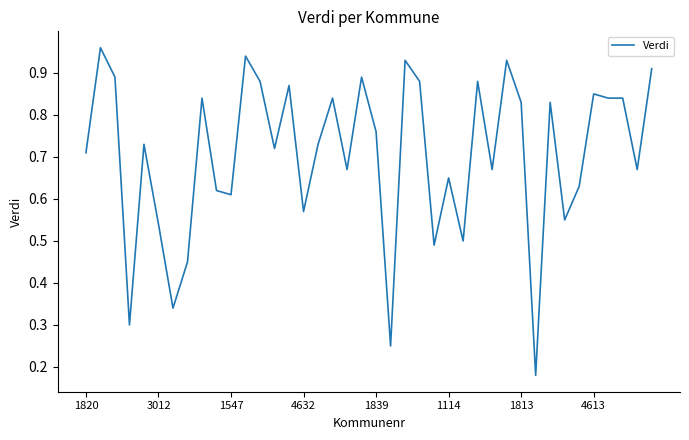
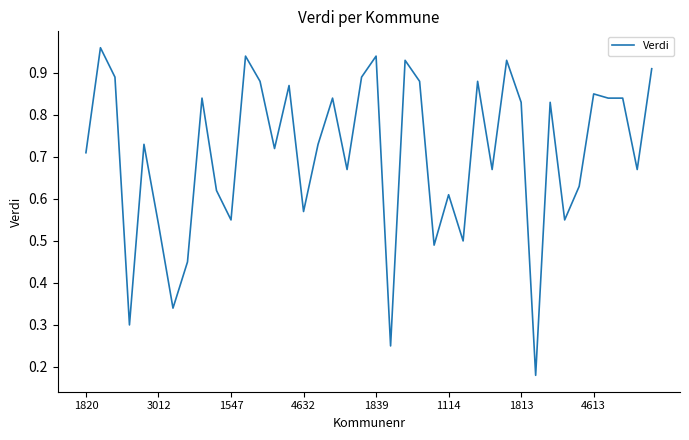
1547: 0.61 -> 0.55
1839: 0.76 -> 0.94
1114: 0.65 -> 0.61
